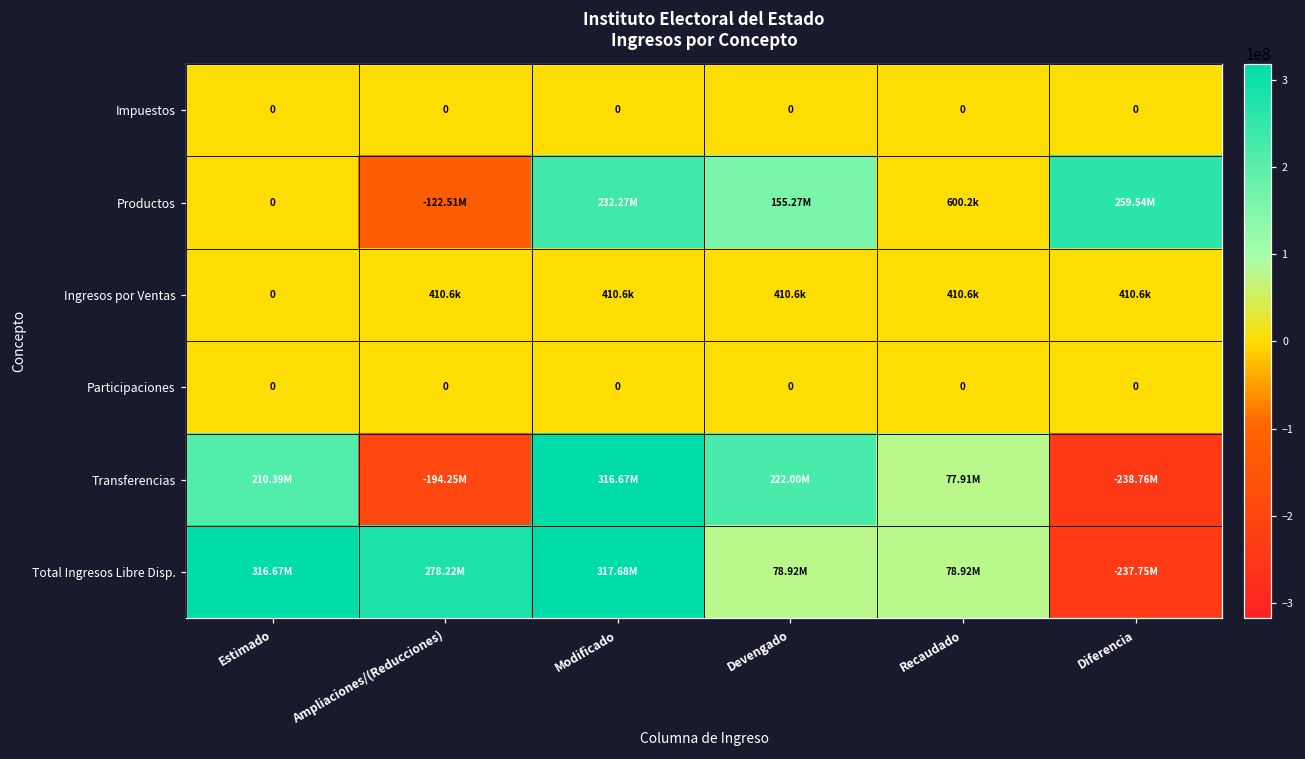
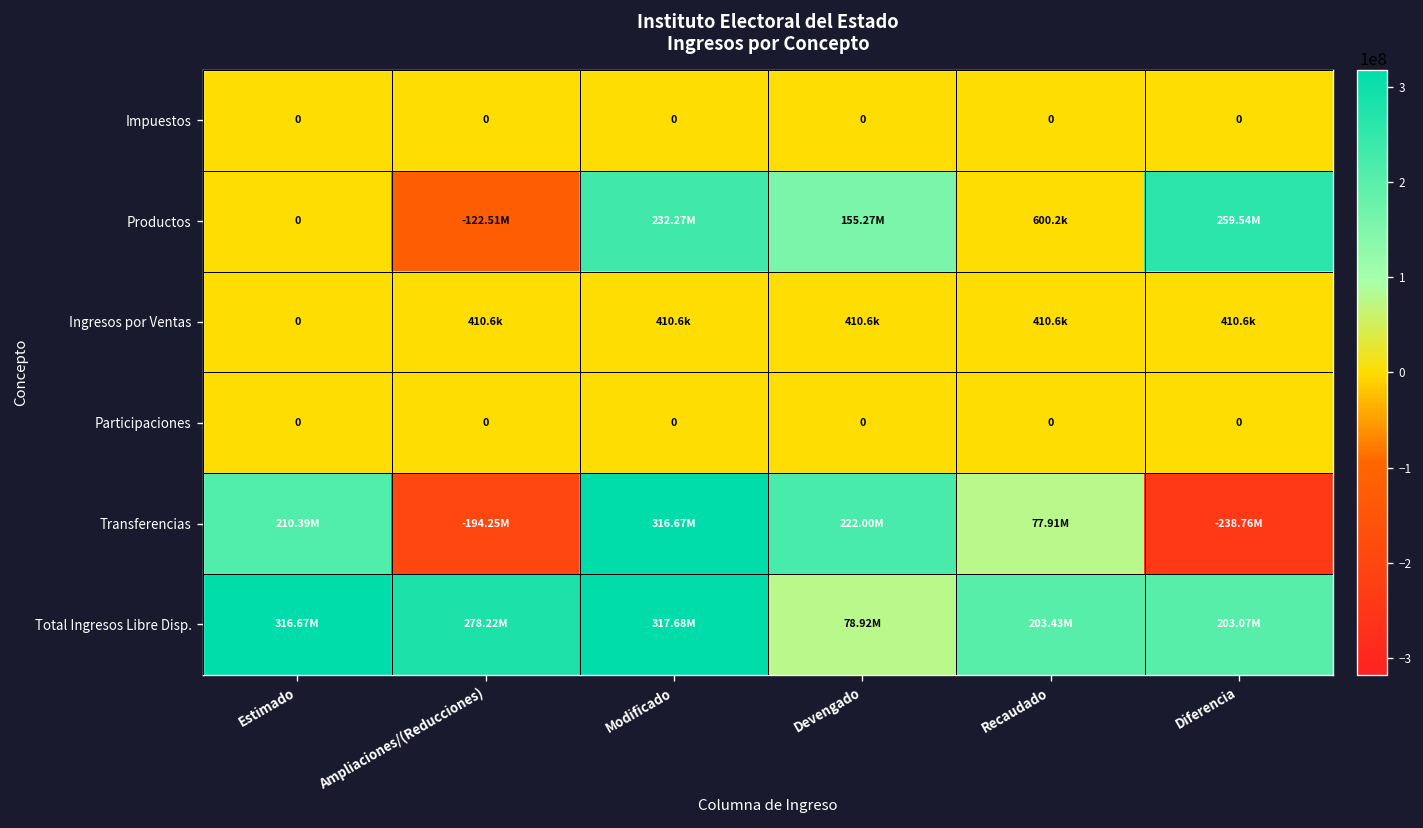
Total Ingresos Libre Disp., Recaudado: 78.92M -> 203.43M
Total Ingresos Libre Disp., Diferencia: -237.75M -> 203.07M
